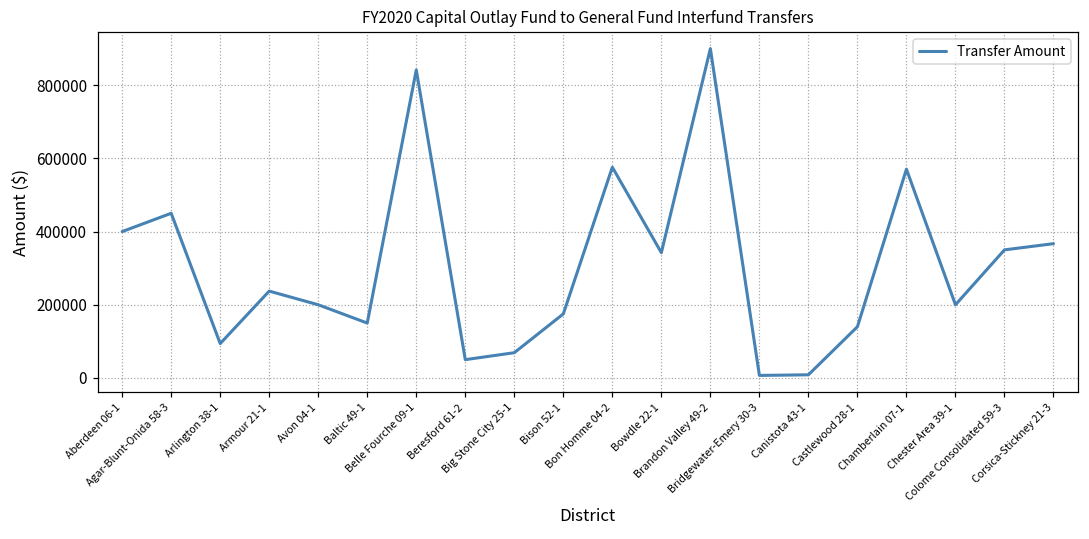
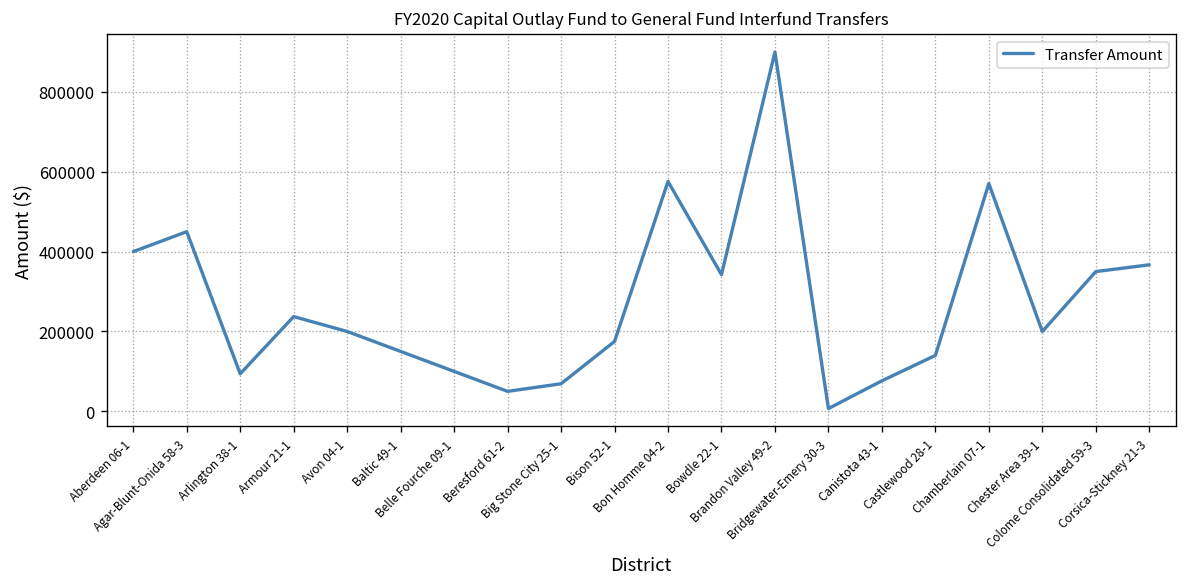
Belle Fourche 09-1: 840000 -> 100000
Canistota 43-1: 10000 -> 80000
